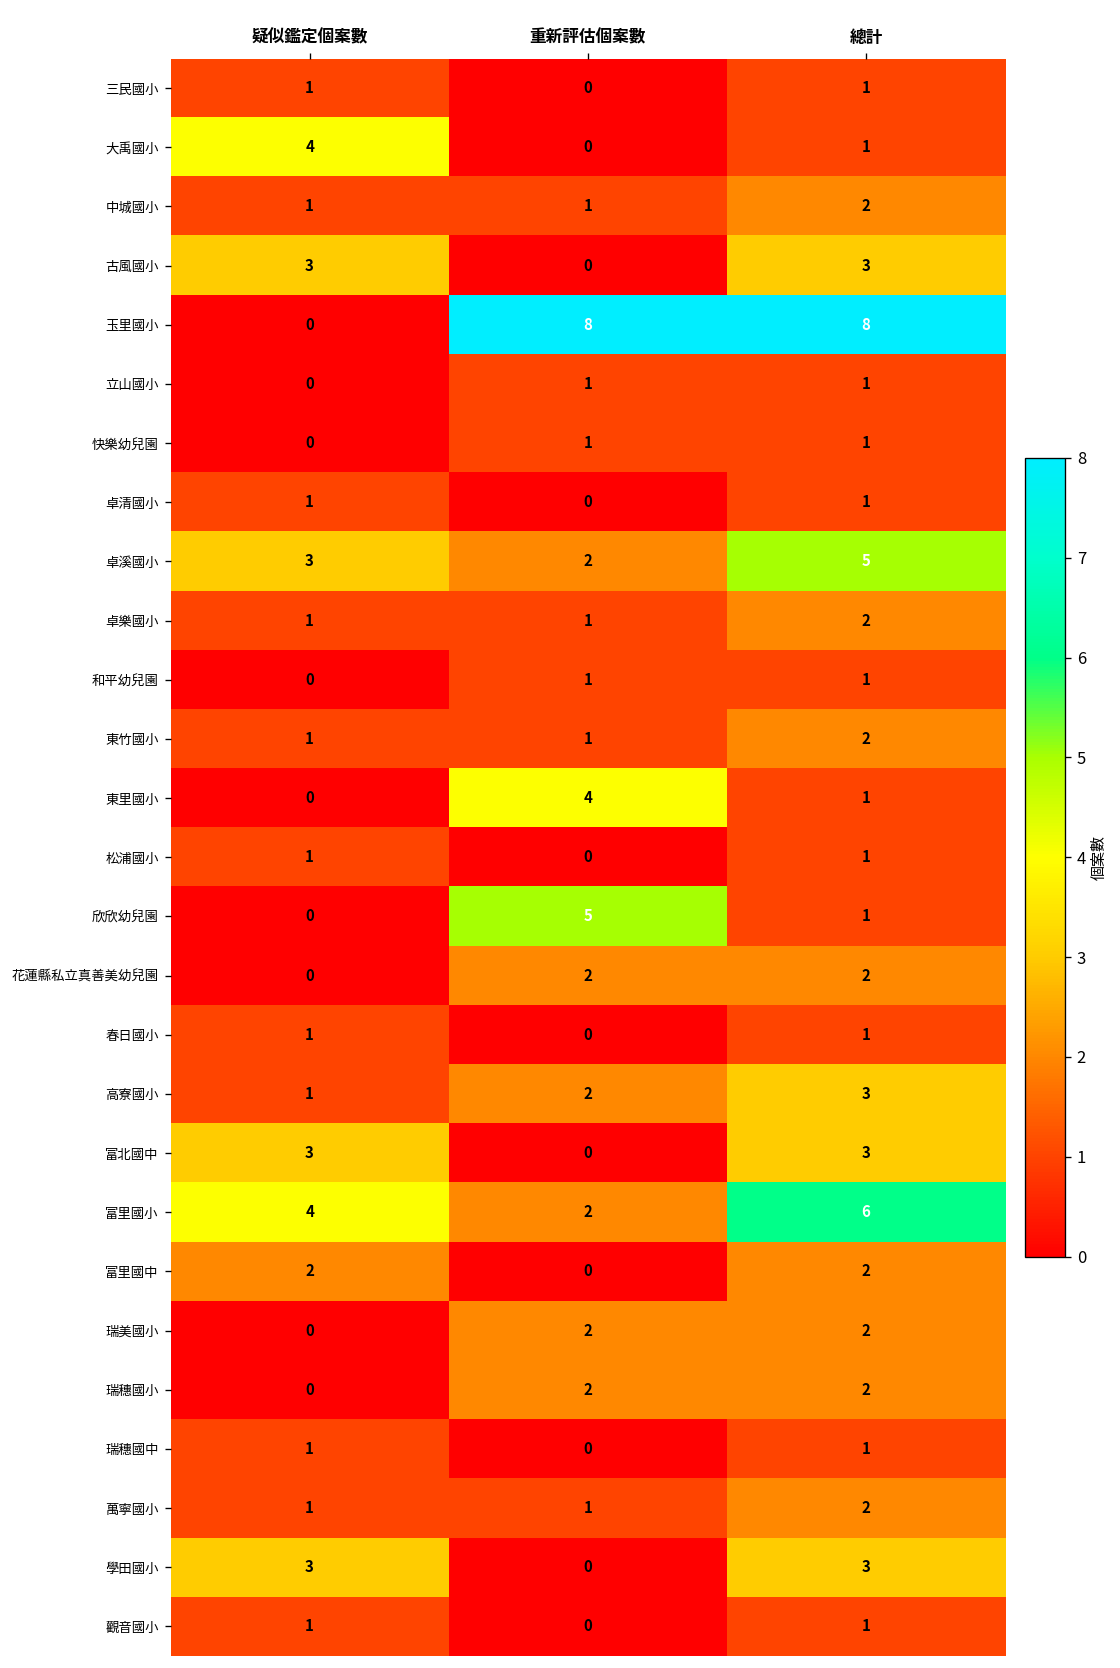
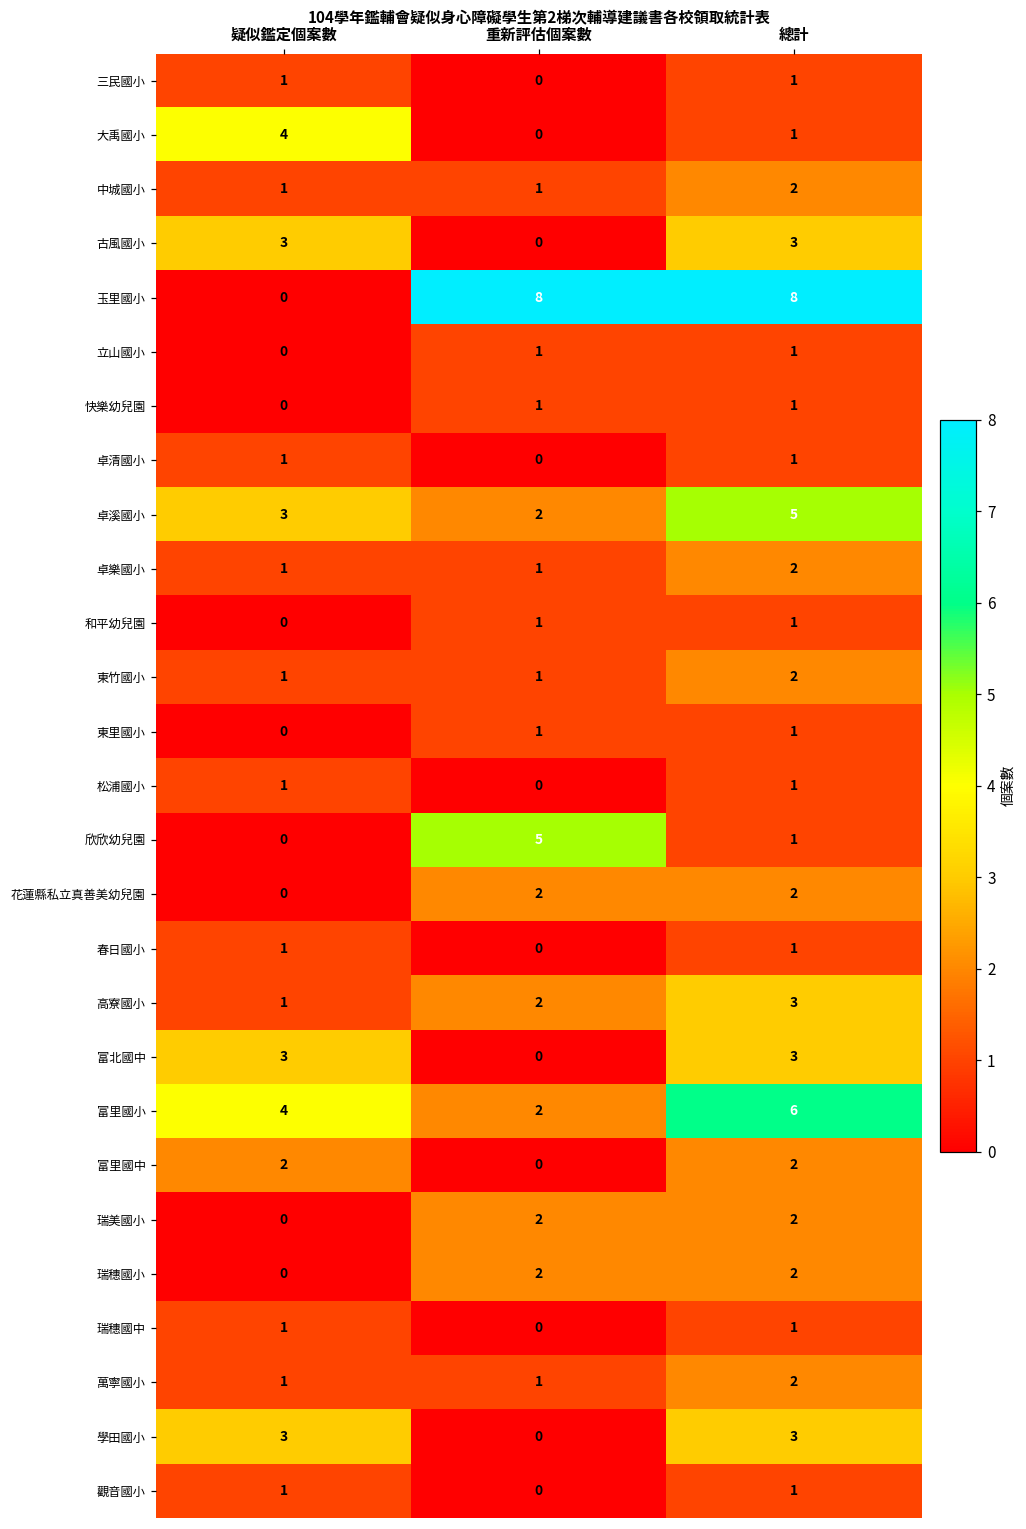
東里國小, 重新評估個案數: 4 -> 1
